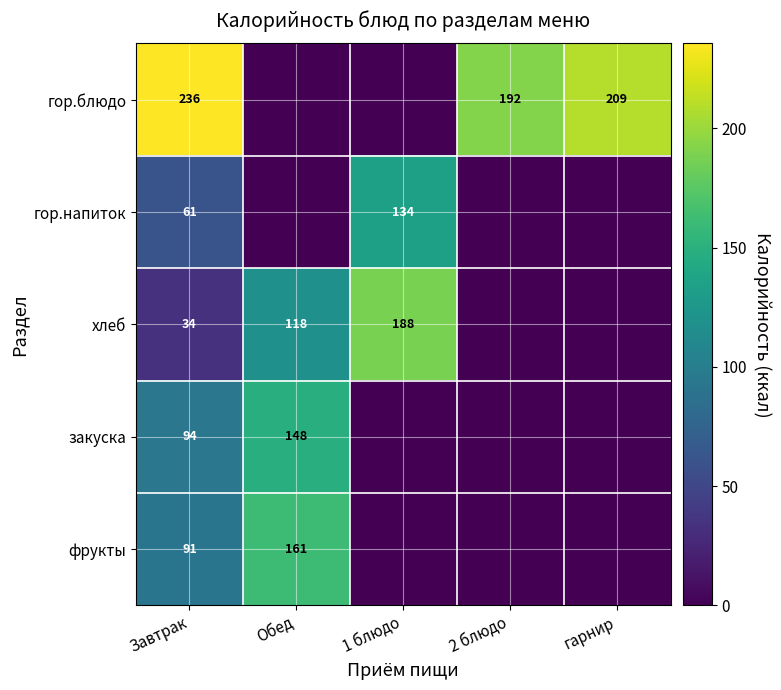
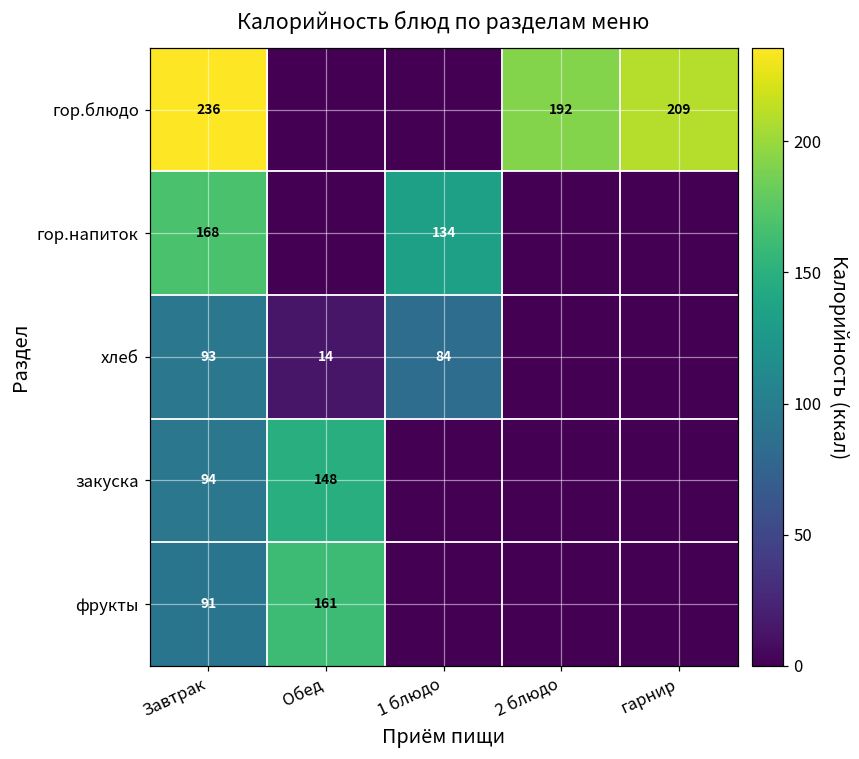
гор.напиток, Завтрак: 61 -> 168
хлеб, Завтрак: 34 -> 93
хлеб, Обед: 118 -> 14
хлеб, 1 блюдо: 188 -> 84
